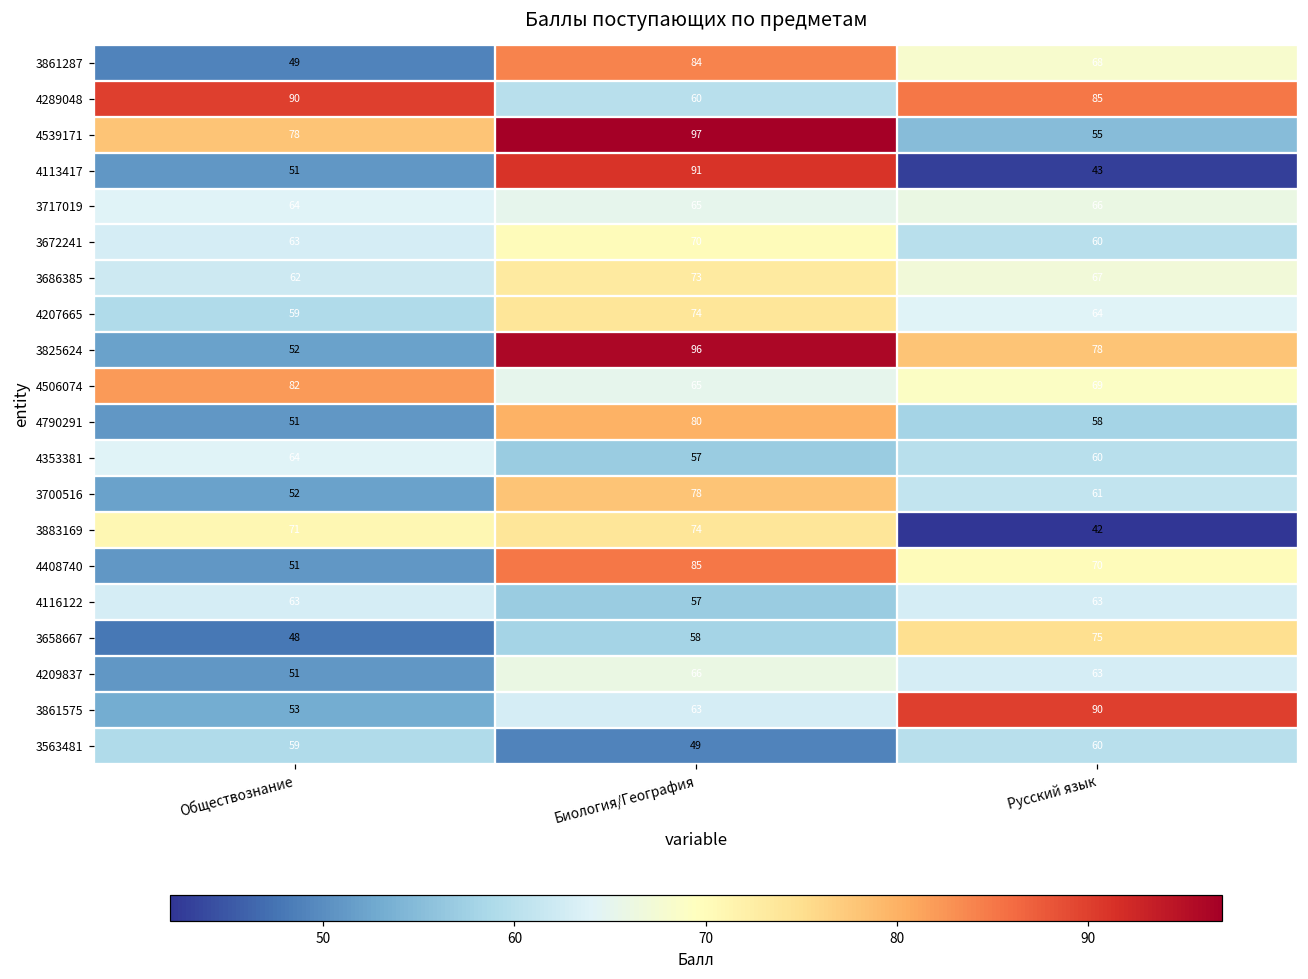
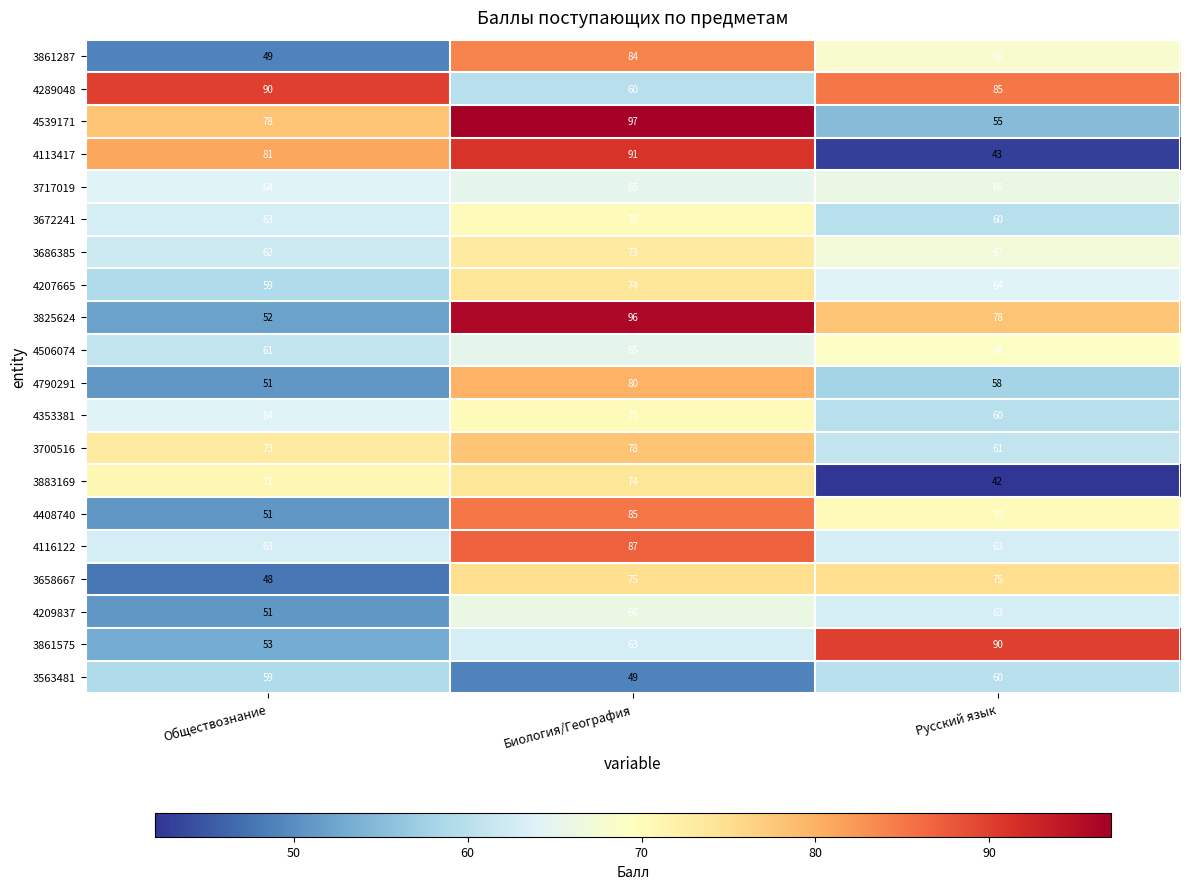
4113417, Обществознание: 51 -> 81
4506074, Обществознание: 82 -> 61
4353381, Биология/География: 57 -> 70
3700516, Обществознание: 52 -> 73
4116122, Биология/География: 57 -> 87
3658667, Биология/География: 58 -> 75
